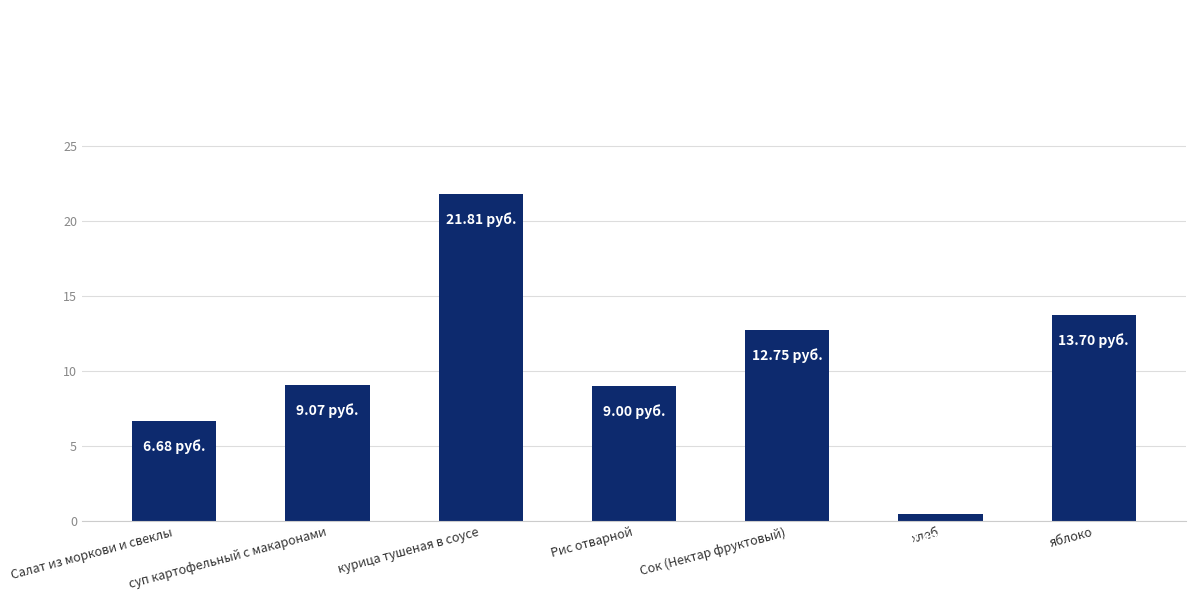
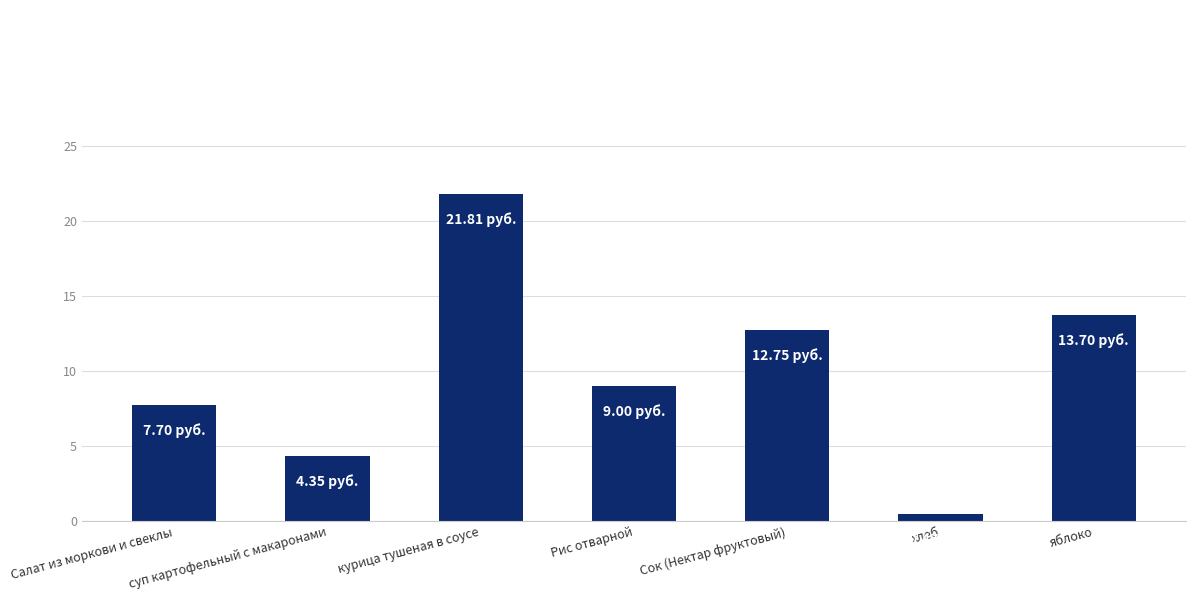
Салат из моркови и свеклы: 6.68 -> 7.70
суп картофельный с макаронами: 9.07 -> 4.35
